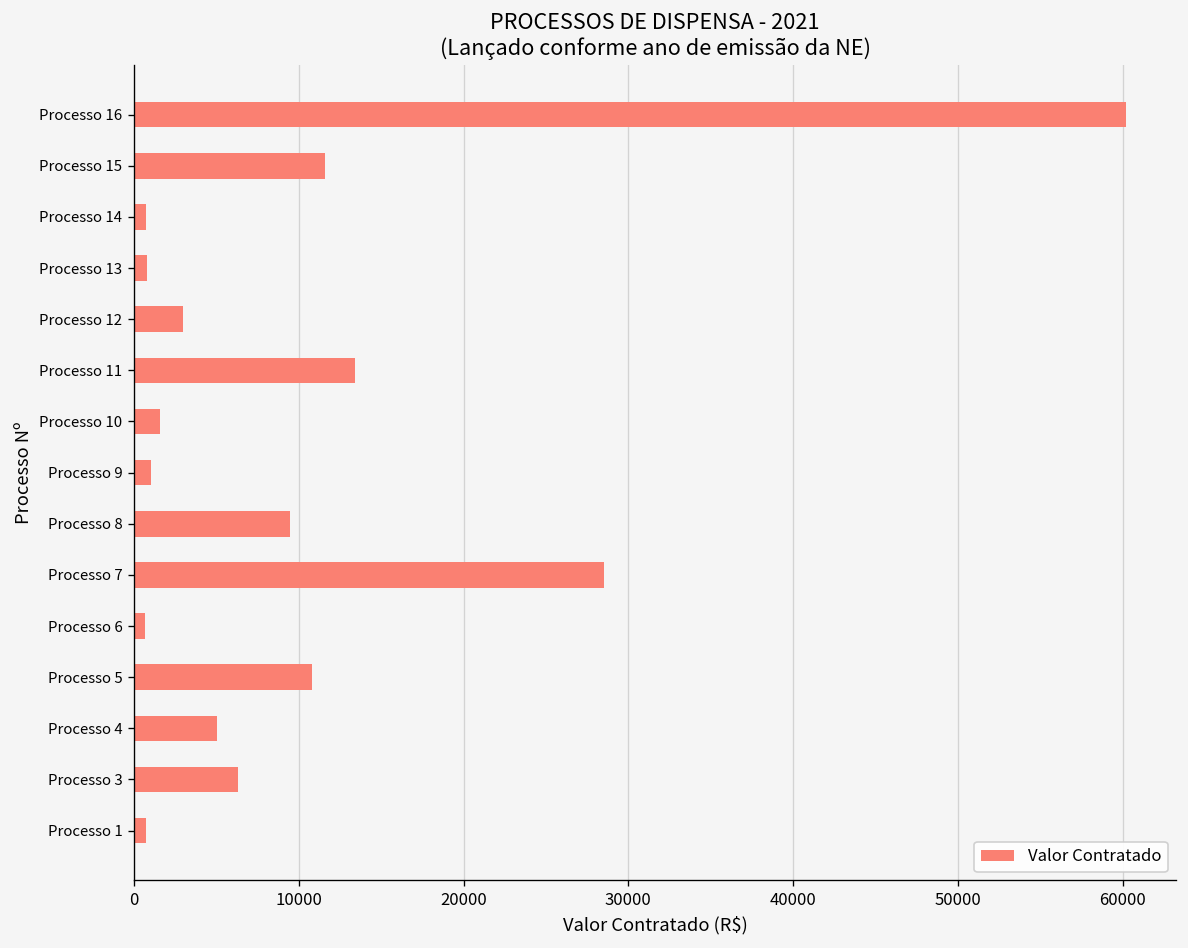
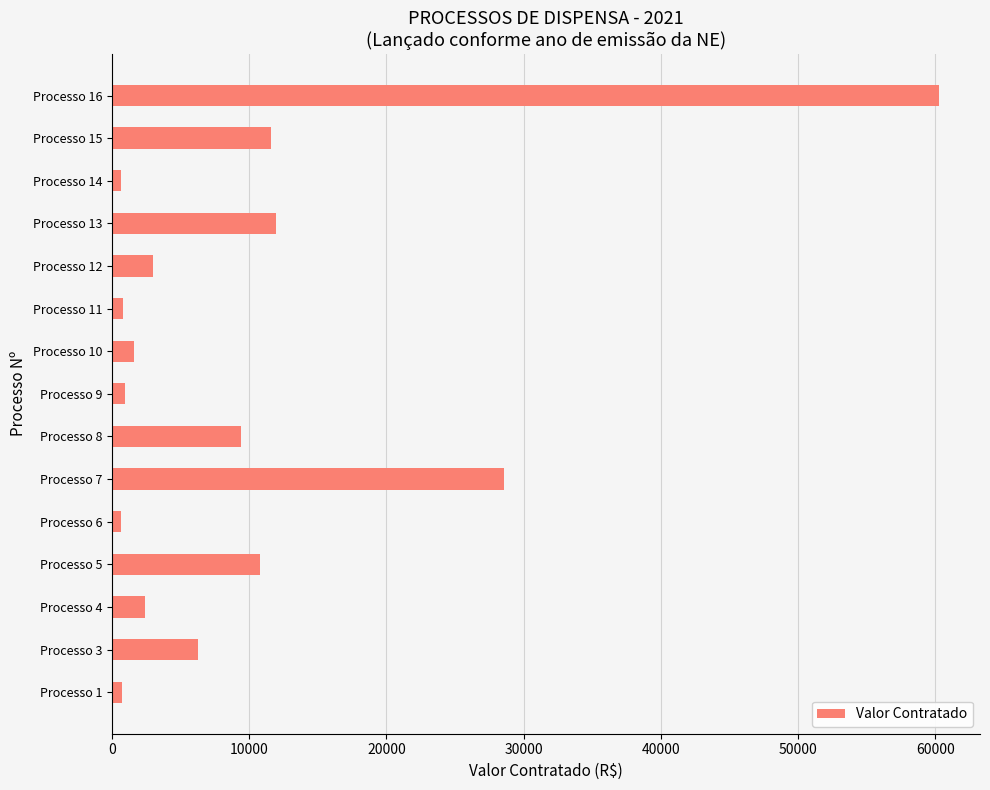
Processo 13: 800 -> 12000
Processo 11: 13400 -> 800
Processo 4: 5000 -> 2400
